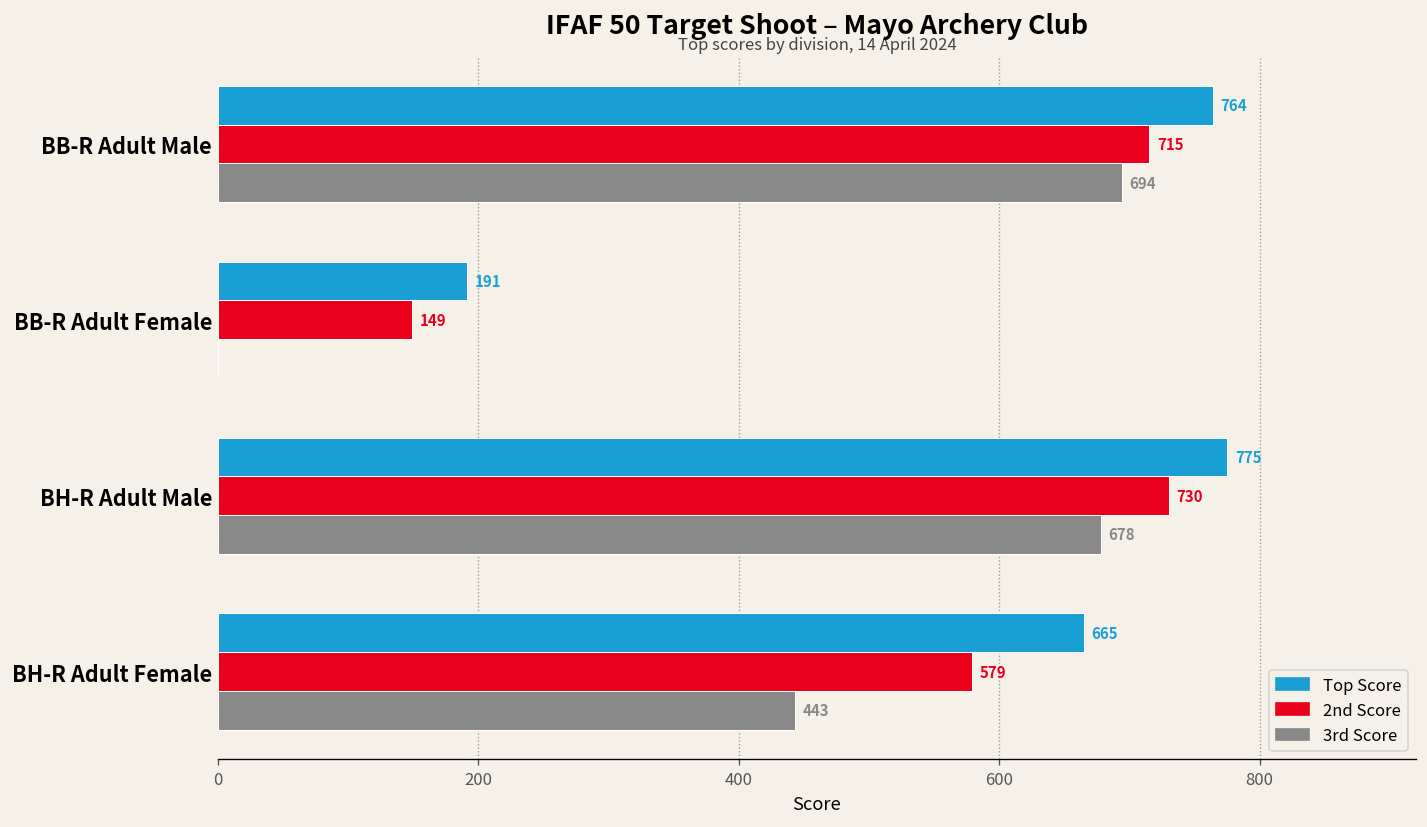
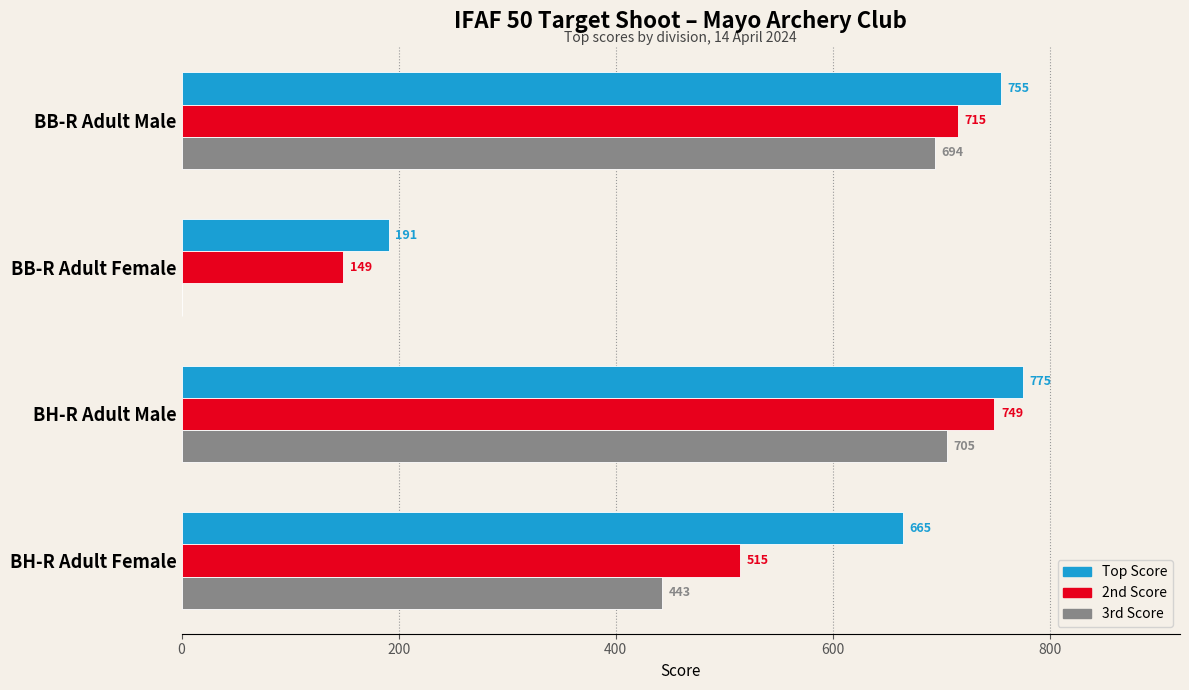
Top Score, BB-R Adult Male: 764 -> 755
2nd Score, BH-R Adult Male: 730 -> 749
3rd Score, BH-R Adult Male: 678 -> 705
2nd Score, BH-R Adult Female: 579 -> 515
